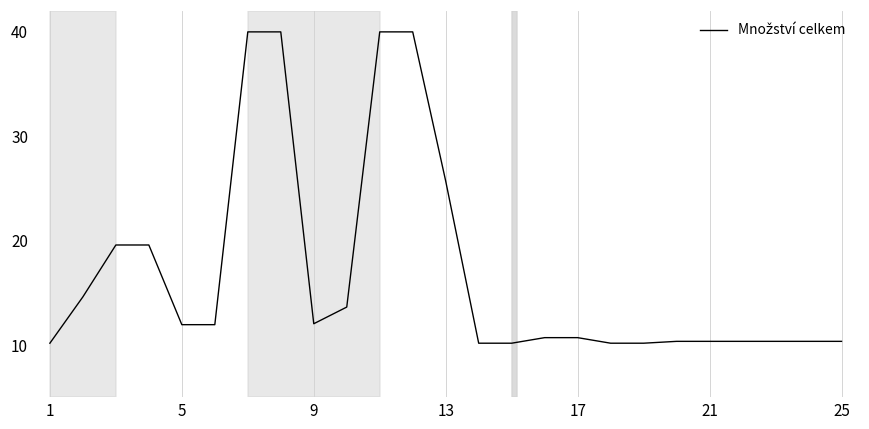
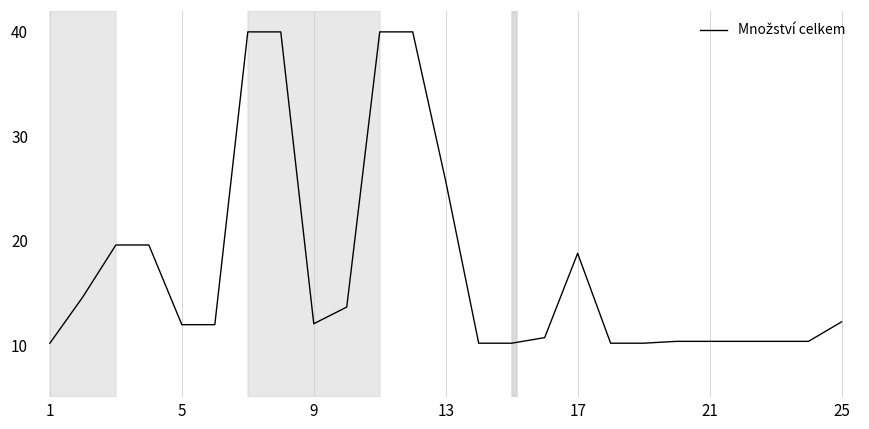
17: 11 -> 19
25: 10 -> 12
